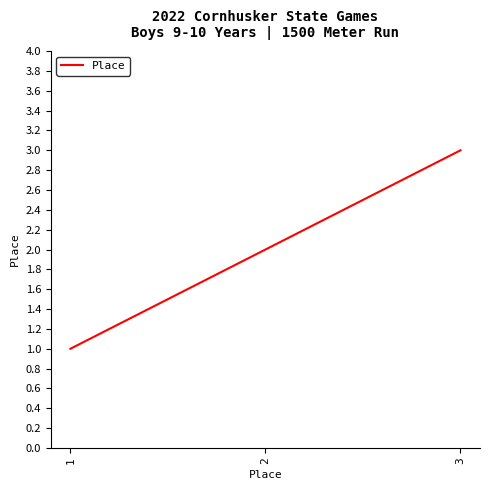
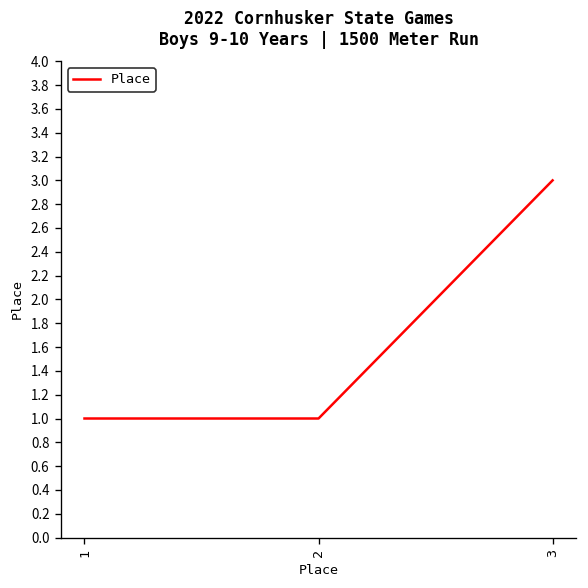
2: 2 -> 1
